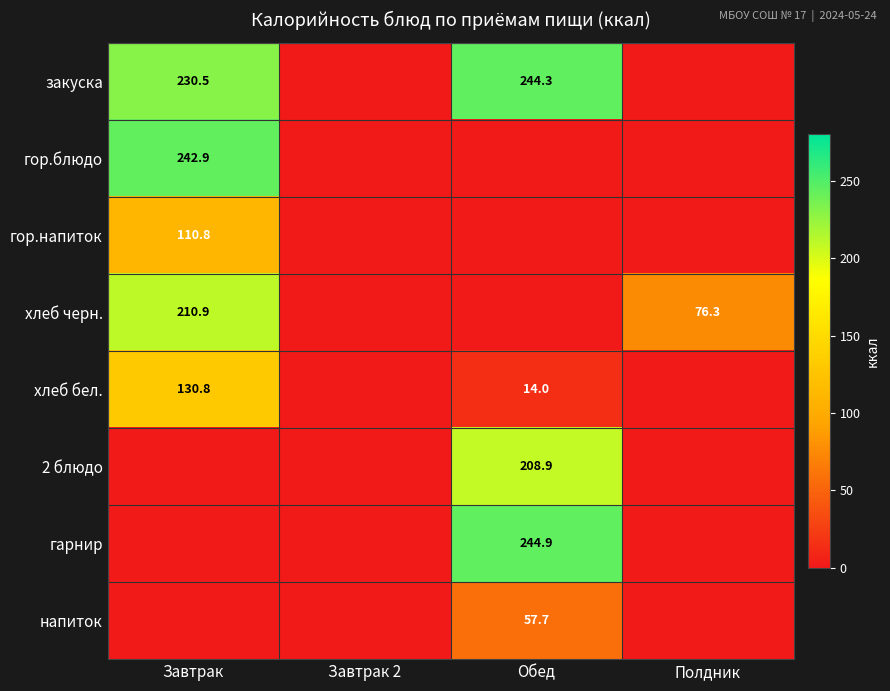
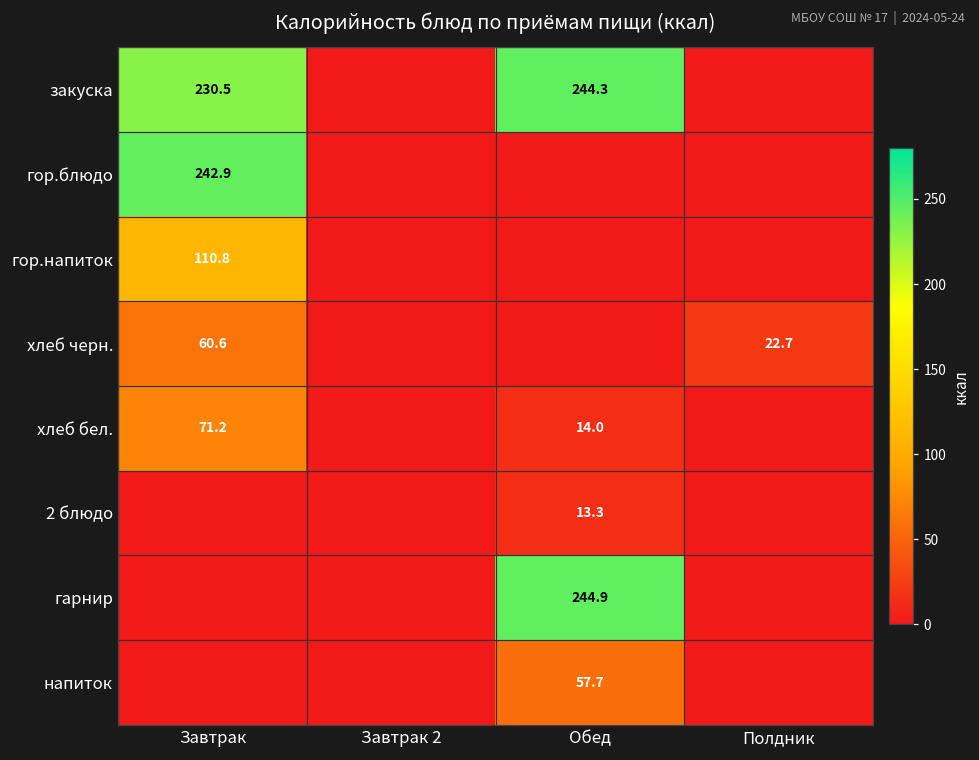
хлеб черн., Завтрак: 210.9 -> 60.6
хлеб черн., Полдник: 76.3 -> 22.7
хлеб бел., Завтрак: 130.8 -> 71.2
2 блюдо, Обед: 208.9 -> 13.3
